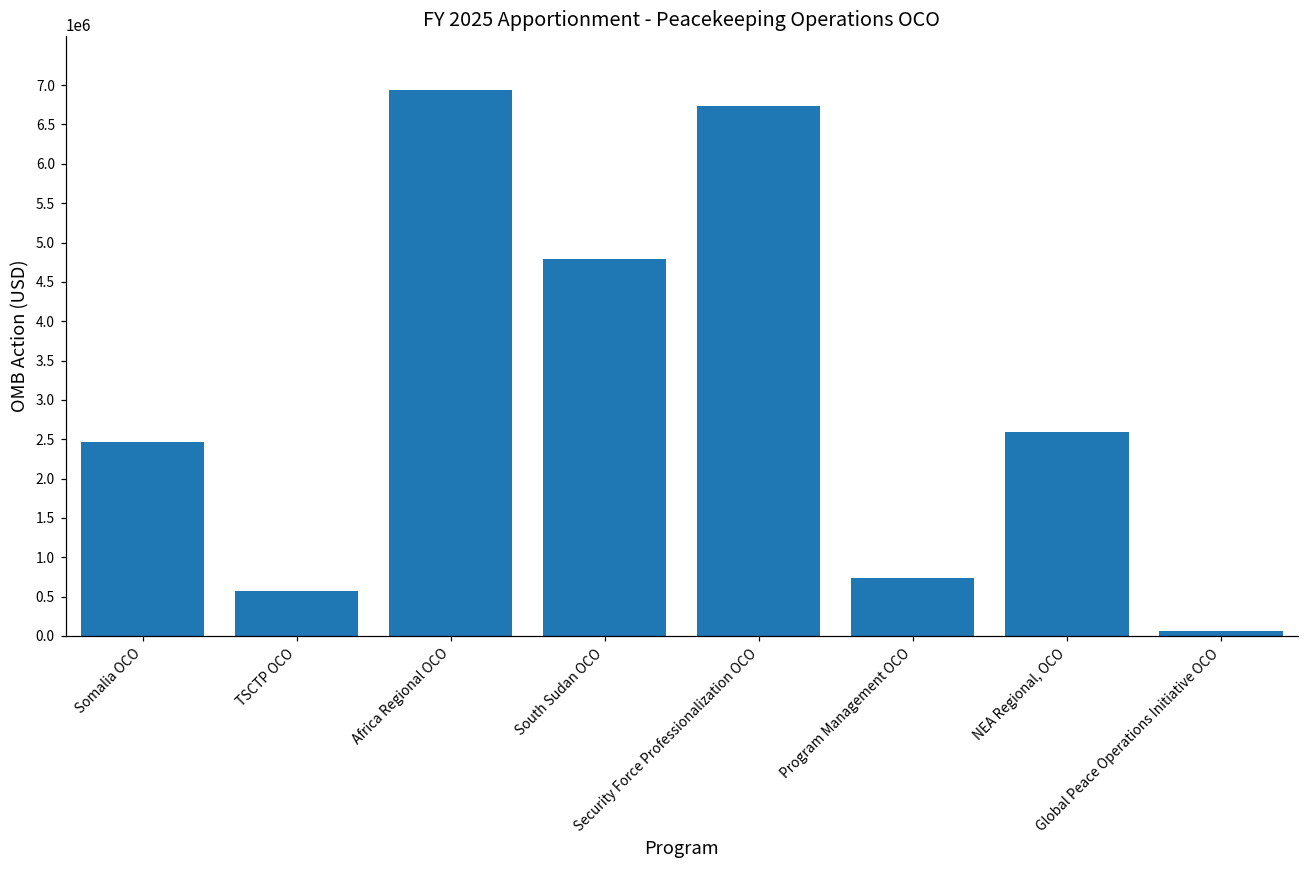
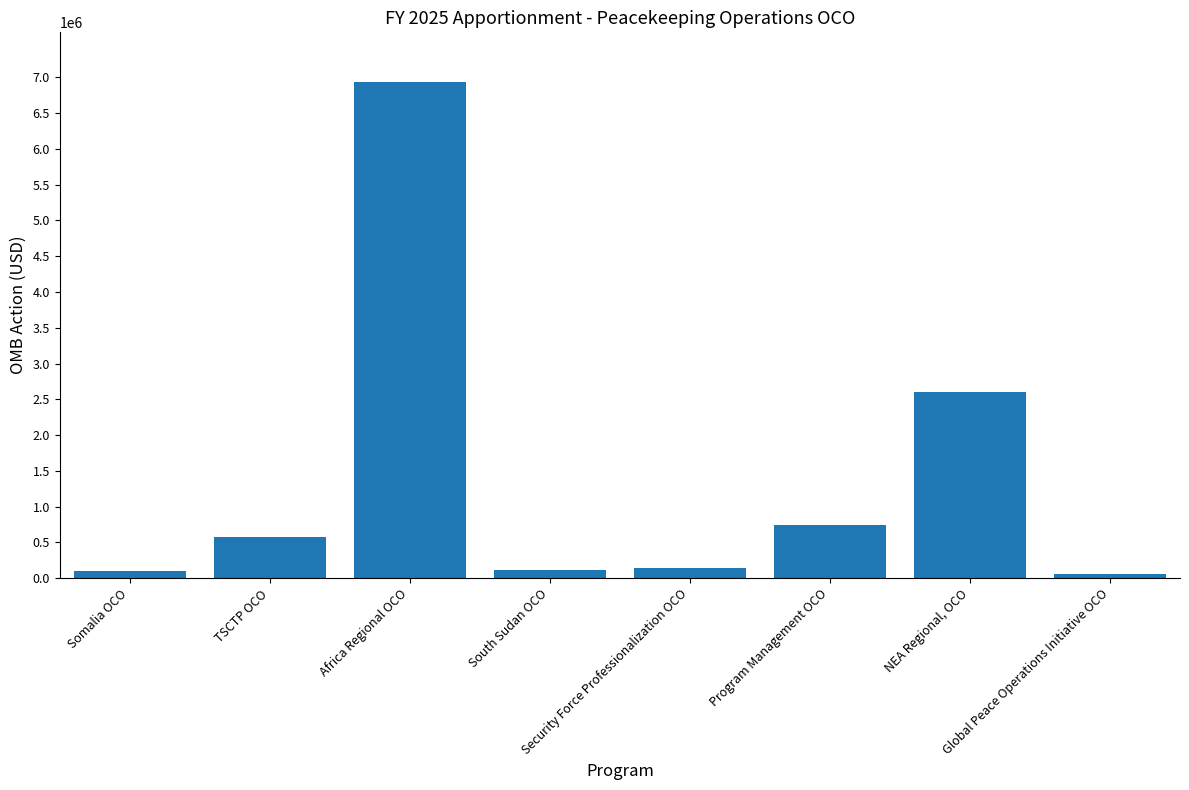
Somalia OCO: 2500000 -> 100000
South Sudan OCO: 4800000 -> 100000
Security Force Professionalization OCO: 6700000 -> 100000
